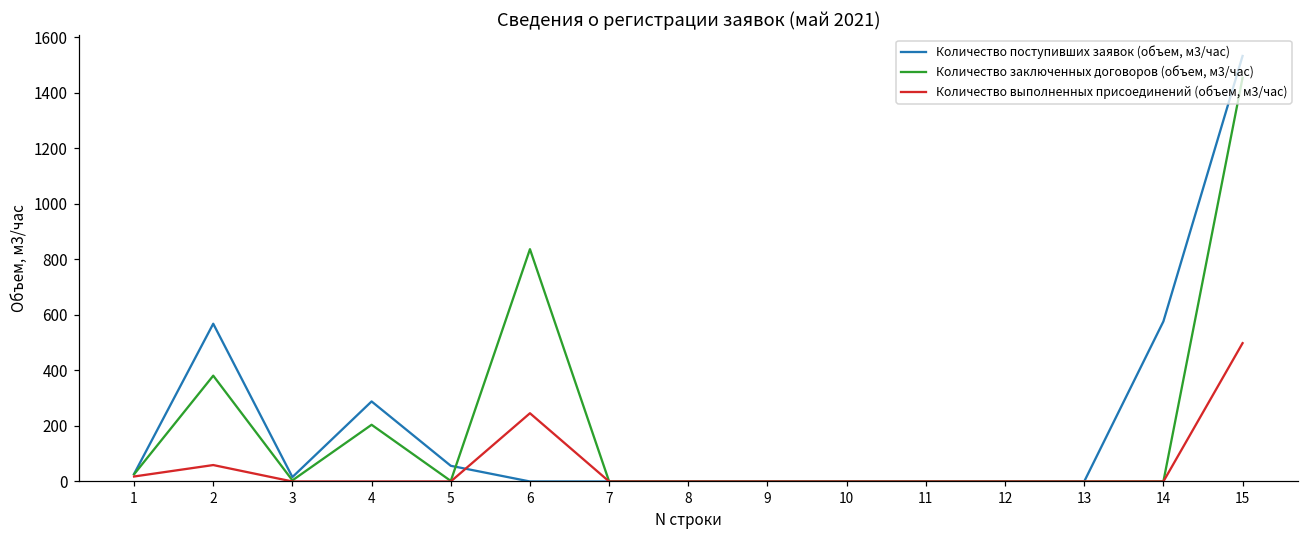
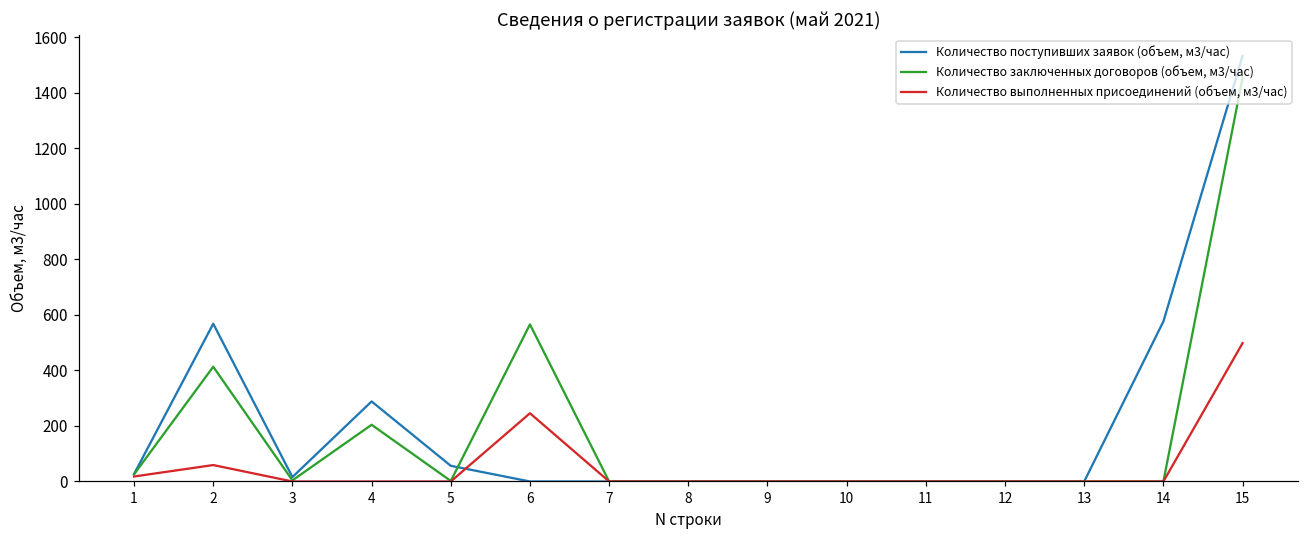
Количество заключенных договоров (объем, м3/час), 2: 380 -> 410
Количество заключенных договоров (объем, м3/час), 6: 840 -> 570
